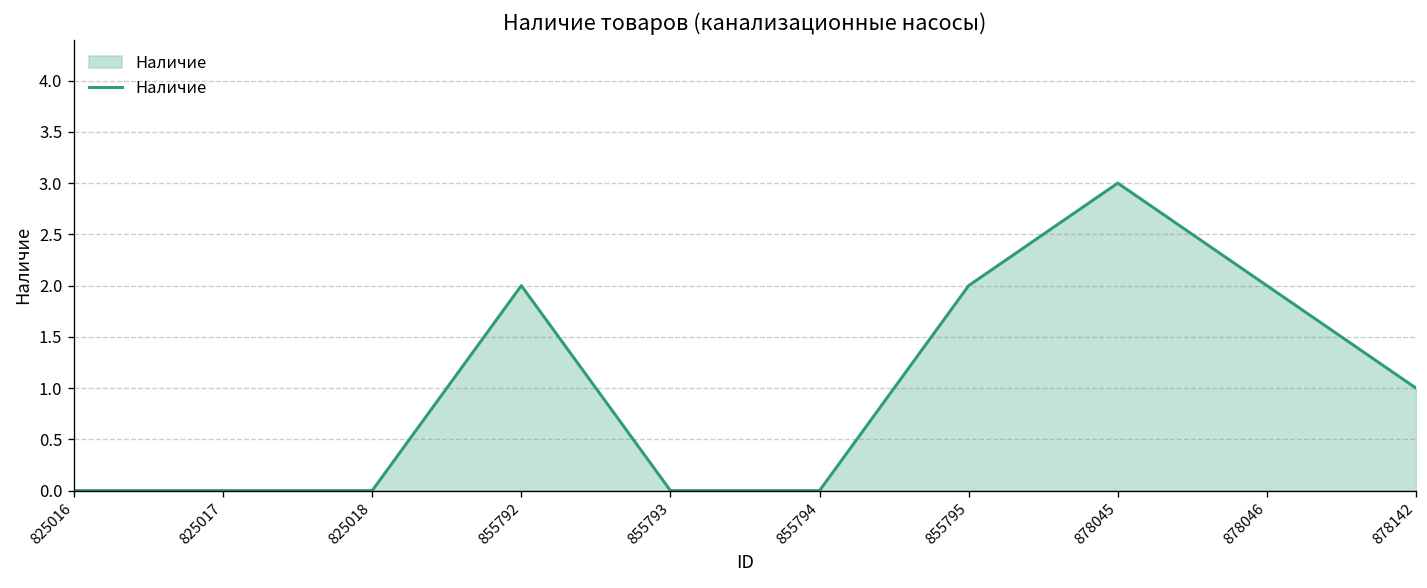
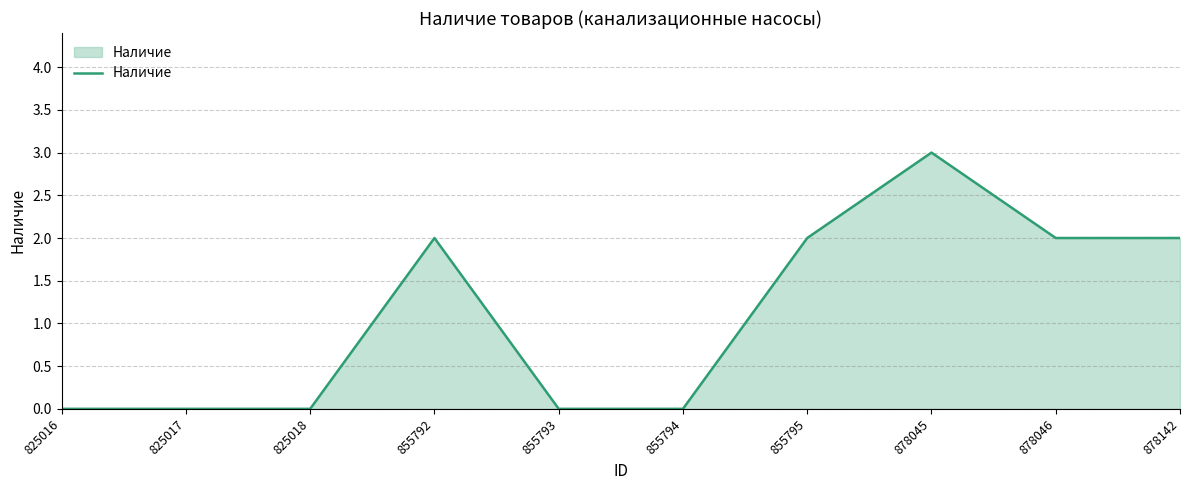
878142: 1 -> 2
